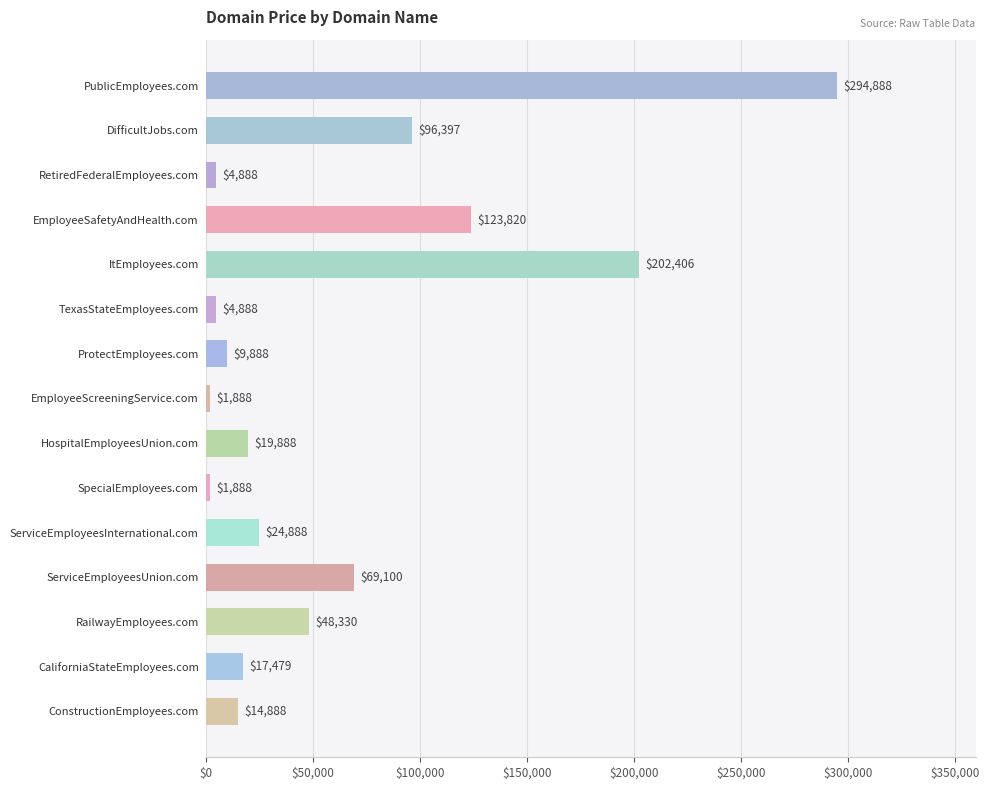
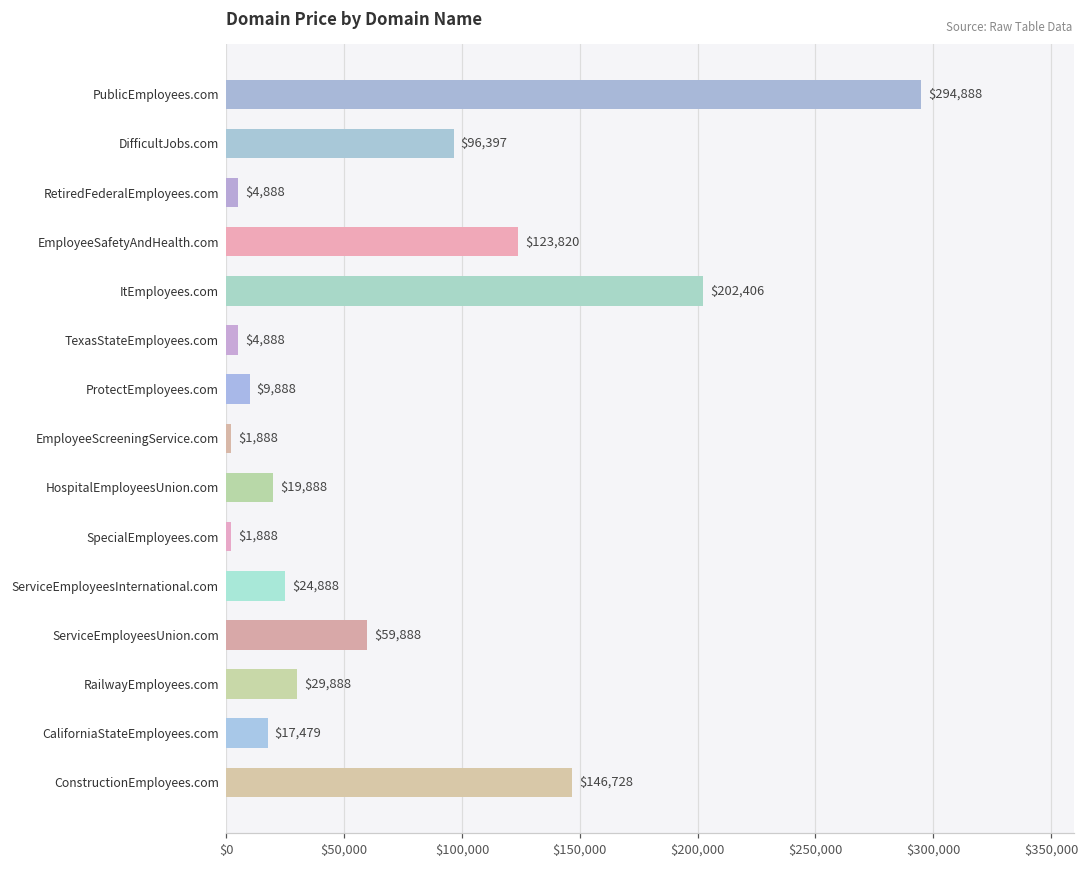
ServiceEmployeesUnion.com: $69,100 -> $59,888
RailwayEmployees.com: $48,330 -> $29,888
ConstructionEmployees.com: $14,888 -> $146,728
